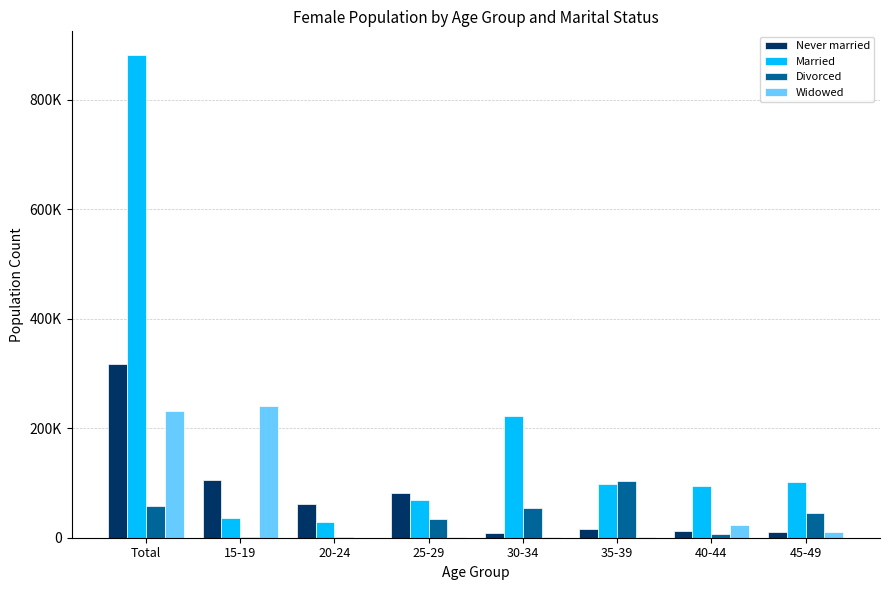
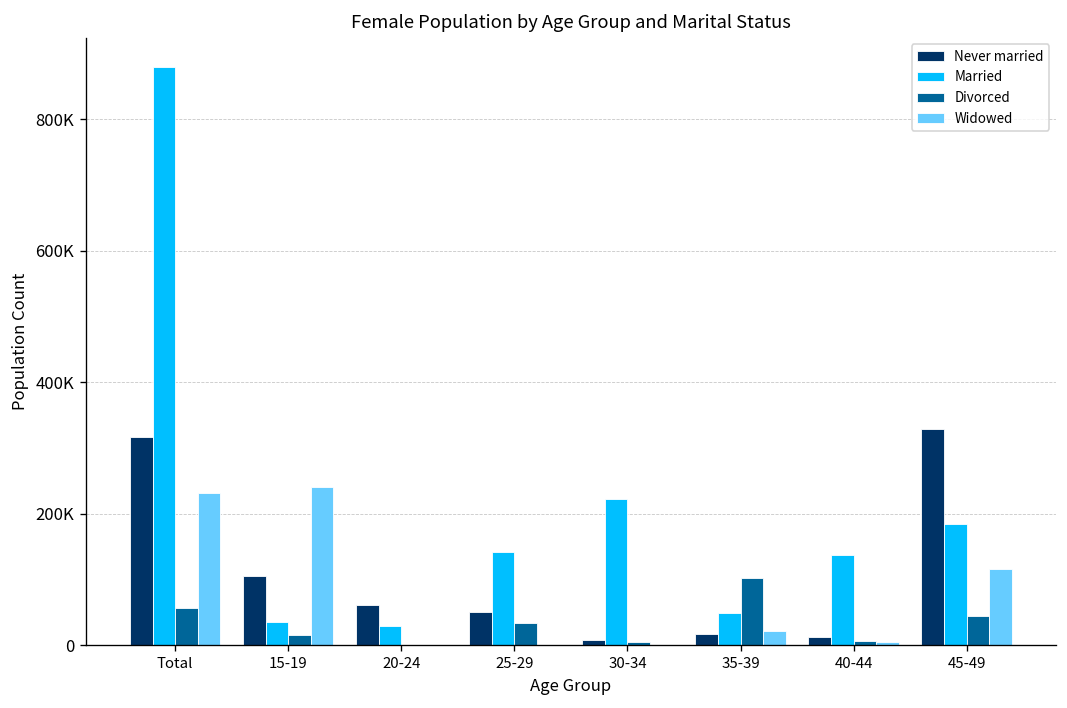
Divorced, 15-19: 0 -> 20000
Never married, 25-29: 80000 -> 50000
Married, 25-29: 70000 -> 140000
Divorced, 30-34: 50000 -> 0
Married, 35-39: 100000 -> 50000
Widowed, 35-39: 0 -> 20000
Married, 40-44: 100000 -> 140000
Widowed, 40-44: 20000 -> 10000
Never married, 45-49: 10000 -> 330000
Married, 45-49: 100000 -> 180000
Widowed, 45-49: 10000 -> 120000
